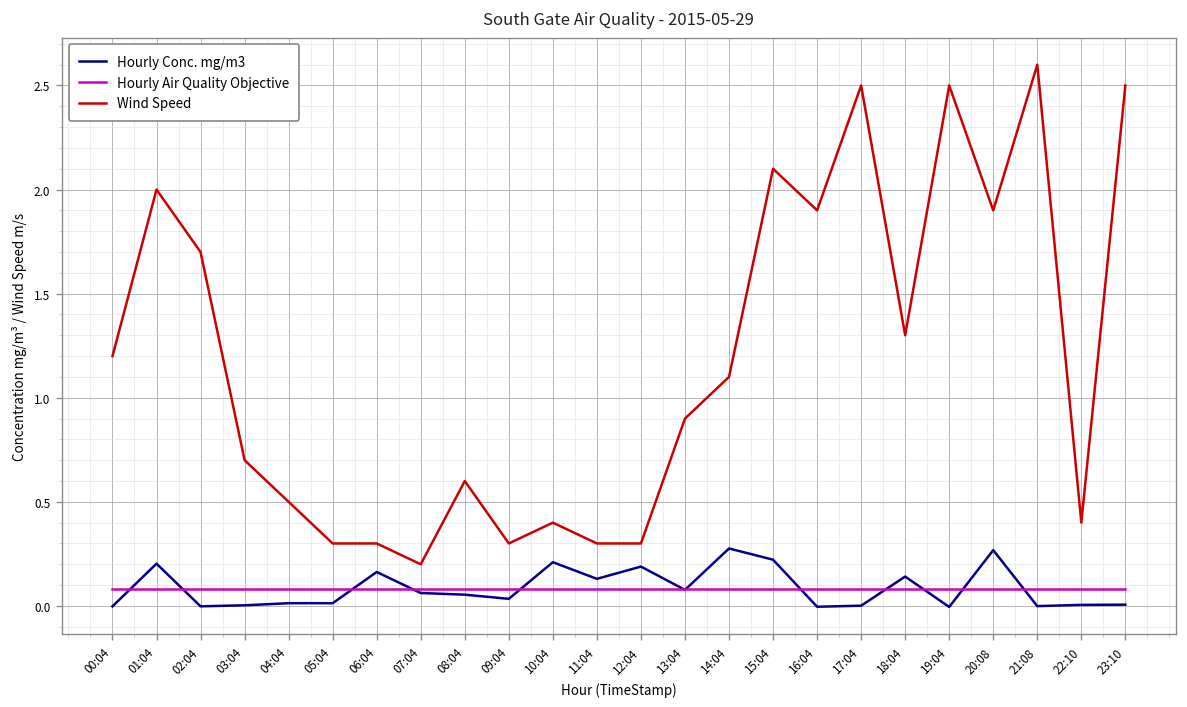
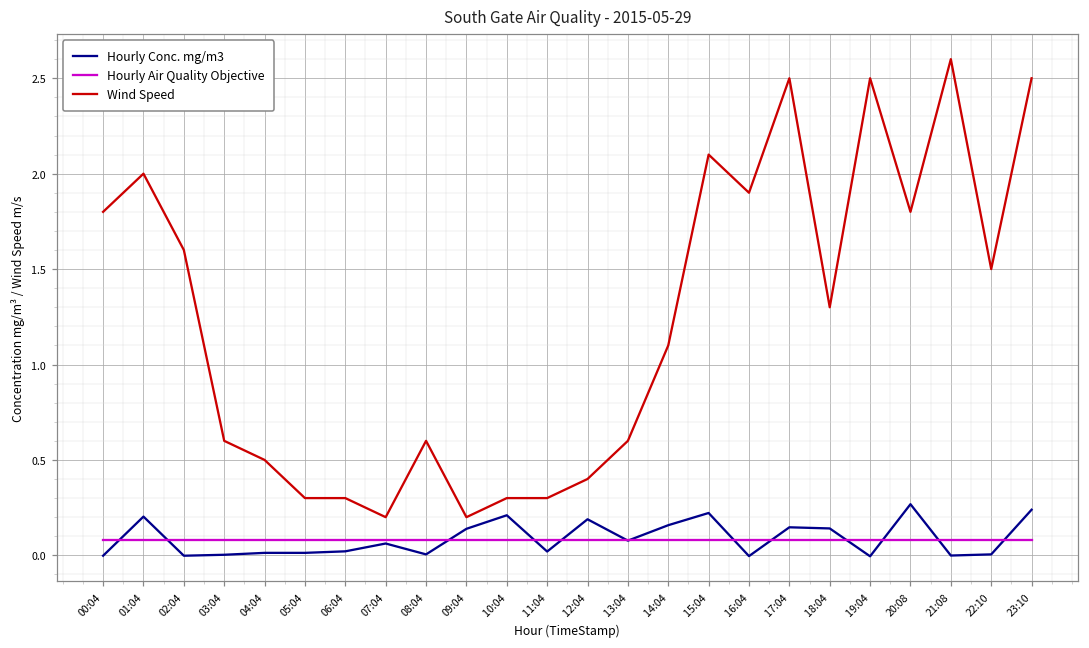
Wind Speed, 00:04: 1.2 -> 1.8
Wind Speed, 02:04: 1.7 -> 1.6
Wind Speed, 03:04: 0.7 -> 0.6
Hourly Conc. mg/m3, 06:04: 0.16 -> 0.02
Hourly Conc. mg/m3, 08:04: 0.05 -> 0.01
Hourly Conc. mg/m3, 09:04: 0.03 -> 0.14
Wind Speed, 09:04: 0.3 -> 0.2
Wind Speed, 10:04: 0.4 -> 0.3
Hourly Conc. mg/m3, 11:04: 0.13 -> 0.02
Wind Speed, 12:04: 0.3 -> 0.4
Wind Speed, 13:04: 0.9 -> 0.6
Hourly Conc. mg/m3, 14:04: 0.28 -> 0.16
Hourly Conc. mg/m3, 17:04: 0.00 -> 0.15
Wind Speed, 20:08: 1.9 -> 1.8
Wind Speed, 22:10: 0.4 -> 1.5
Hourly Conc. mg/m3, 23:10: 0.01 -> 0.24
